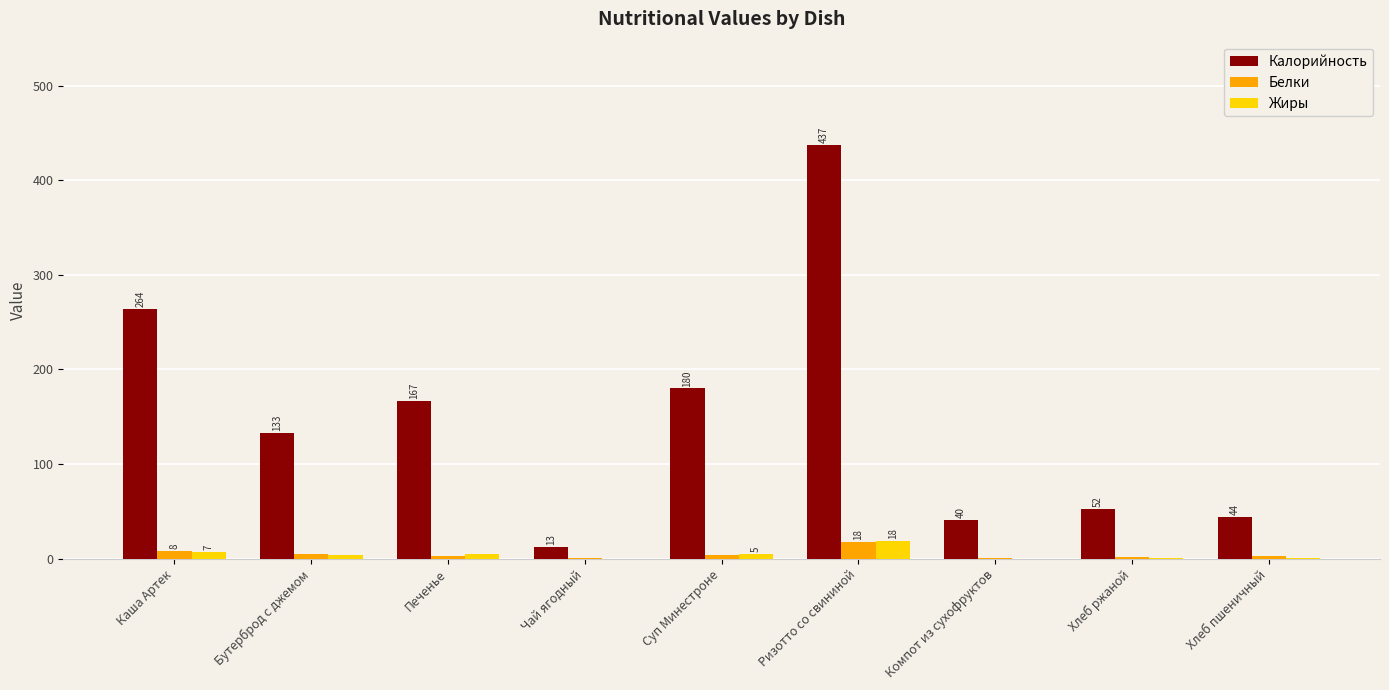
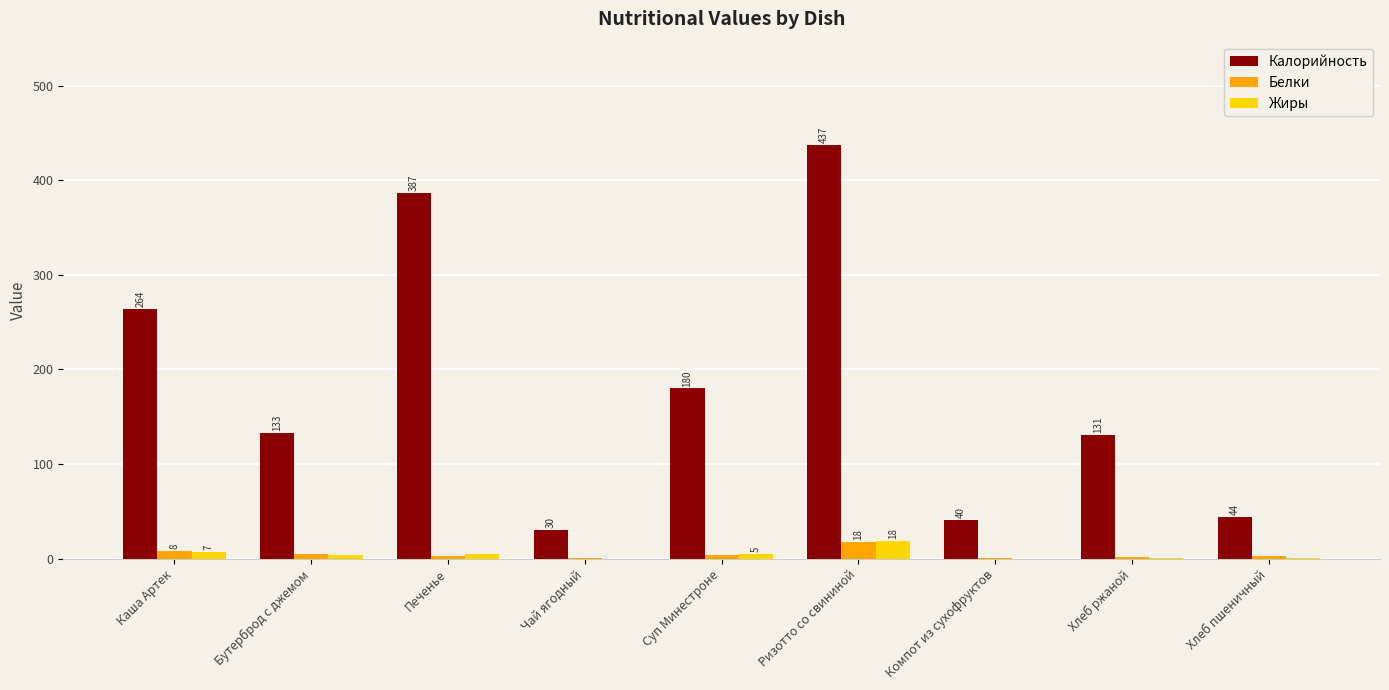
Калорийность, Печенье: 167 -> 387
Калорийность, Чай ягодный: 13 -> 30
Калорийность, Хлеб ржаной: 52 -> 131
